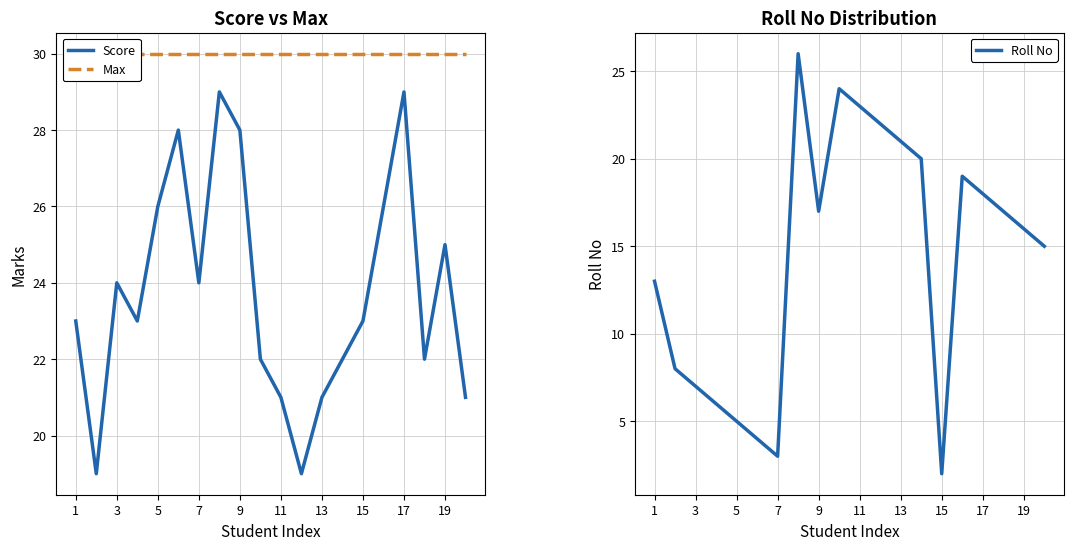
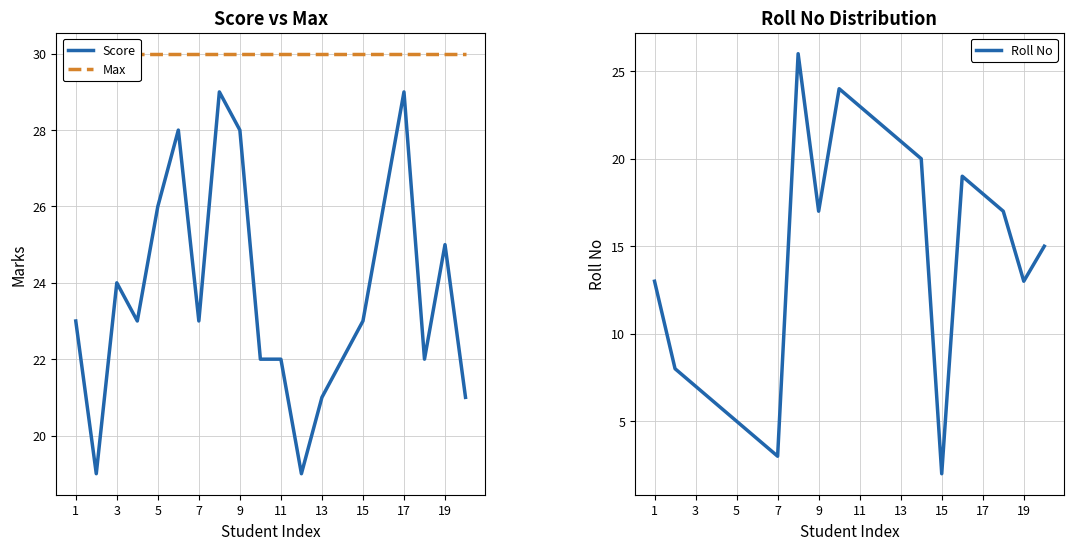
Score vs Max, Score, 7: 24 -> 23
Score vs Max, Score, 11: 21 -> 22
Roll No Distribution, 19: 16 -> 13
